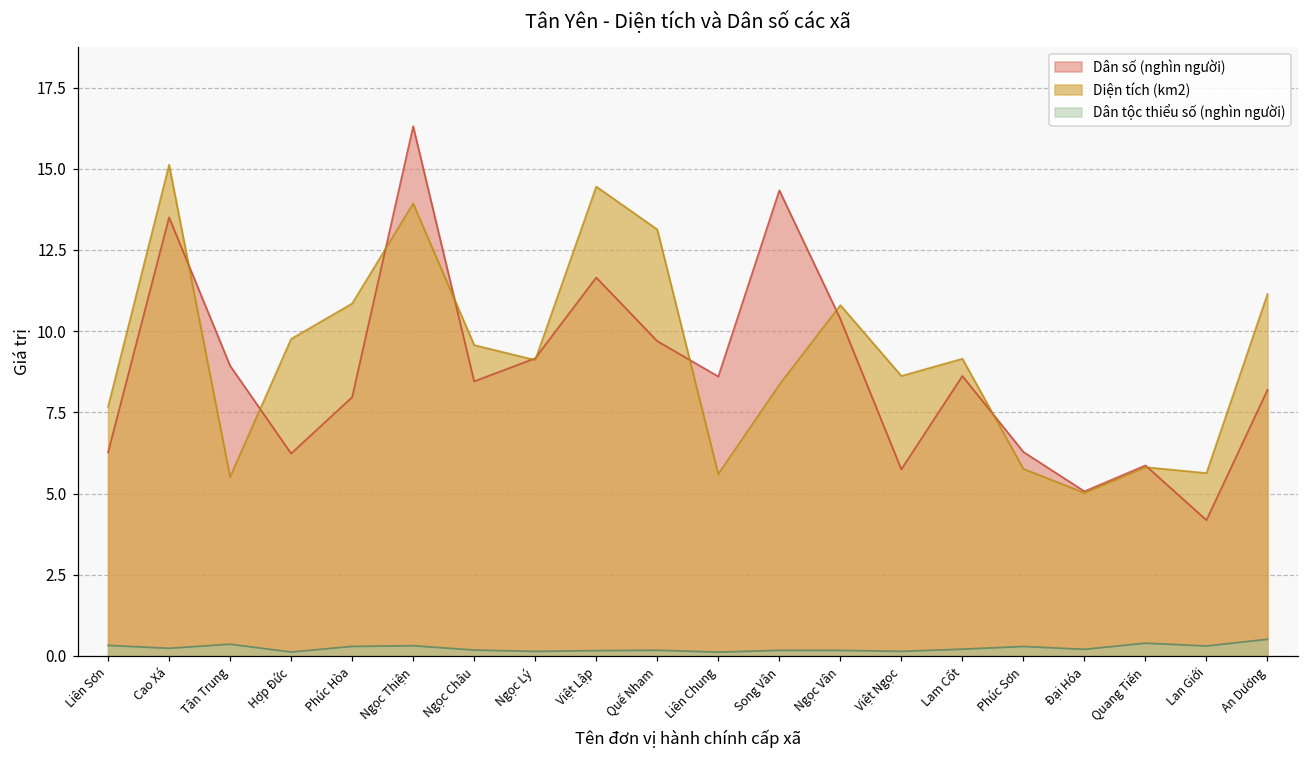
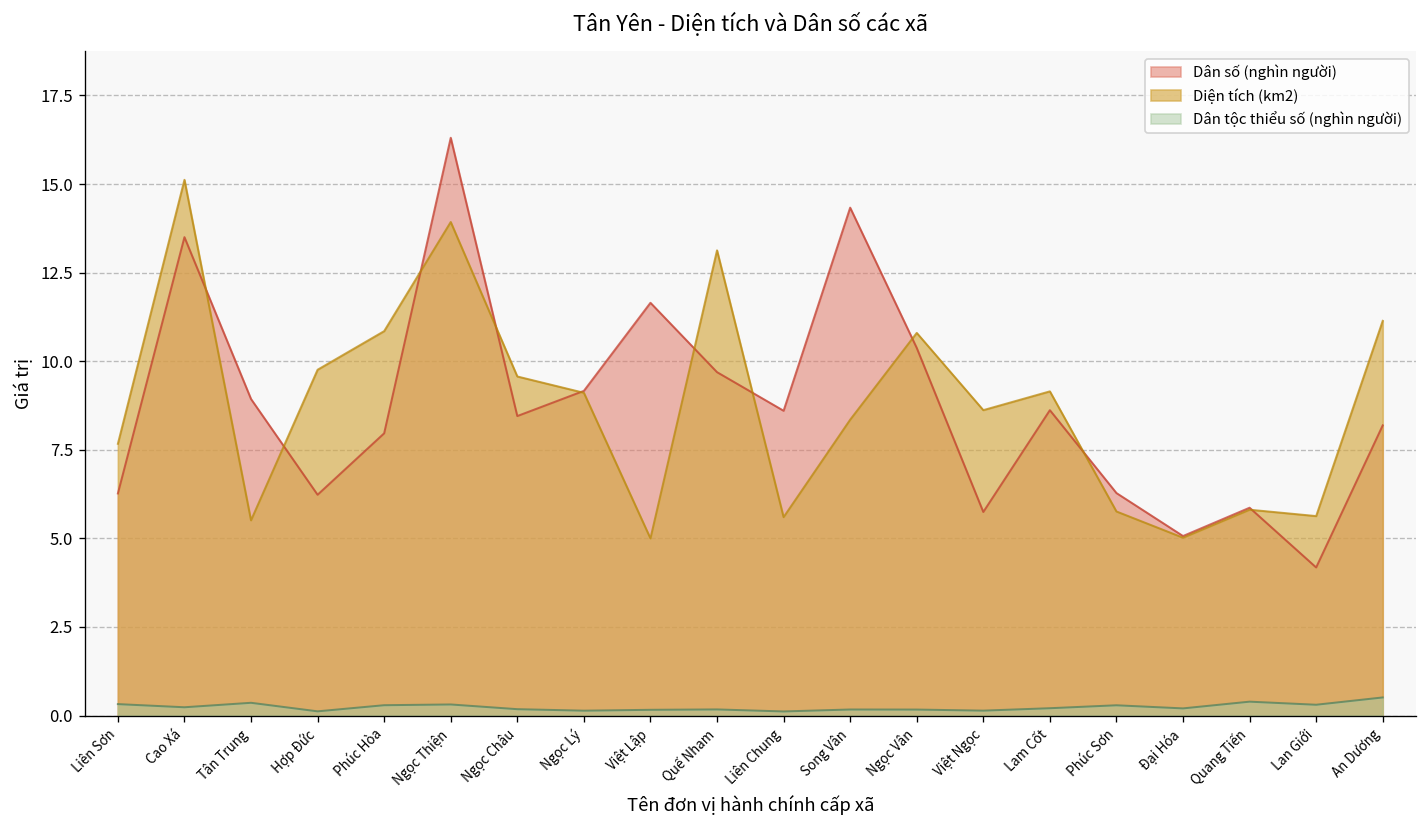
Diện tích (km2), Việt Lập: 14.5 -> 5.0
